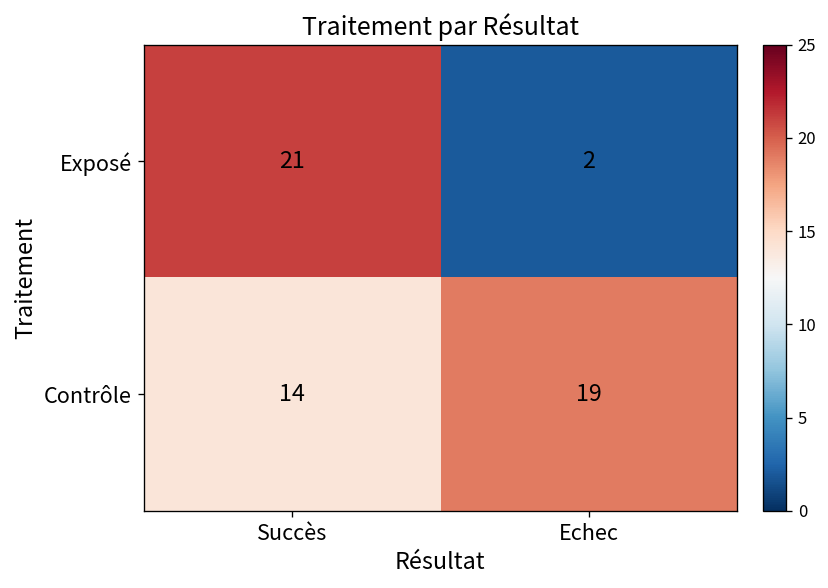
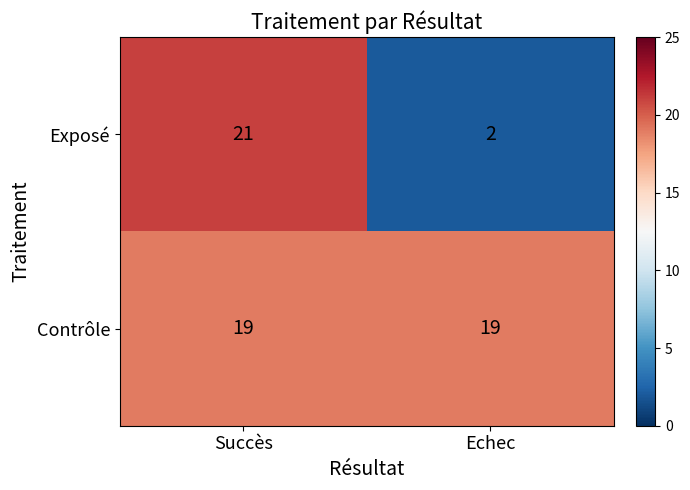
Contrôle, Succès: 14 -> 19
